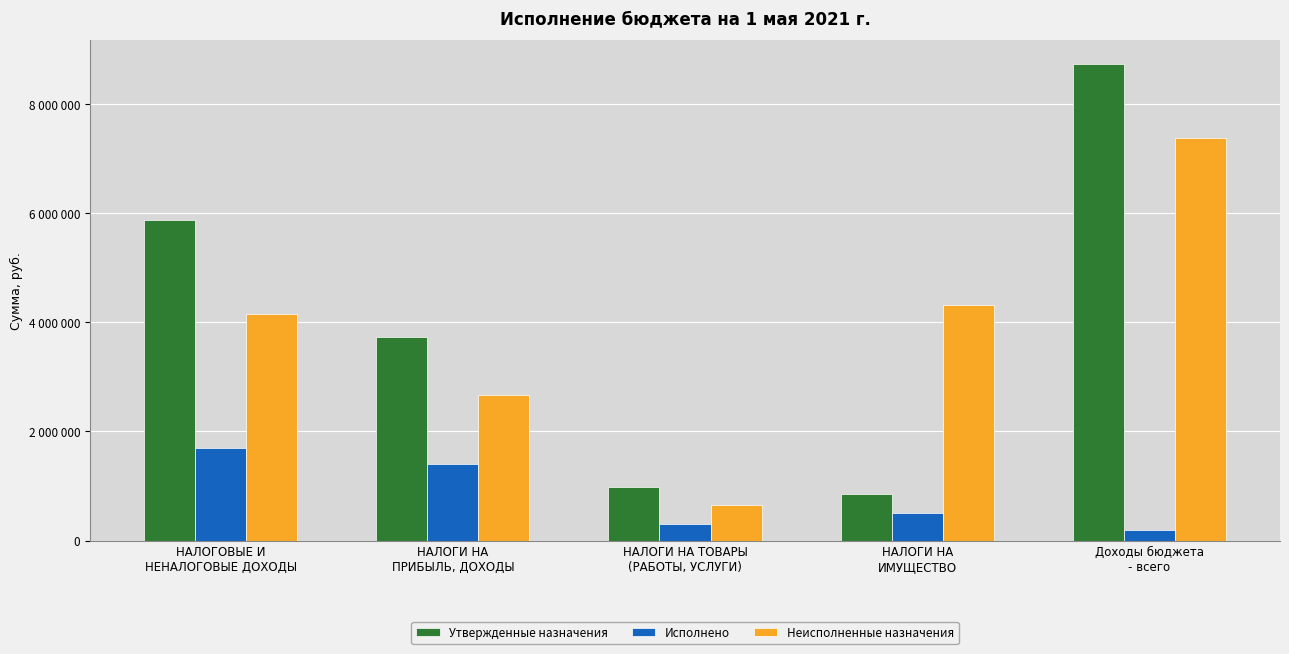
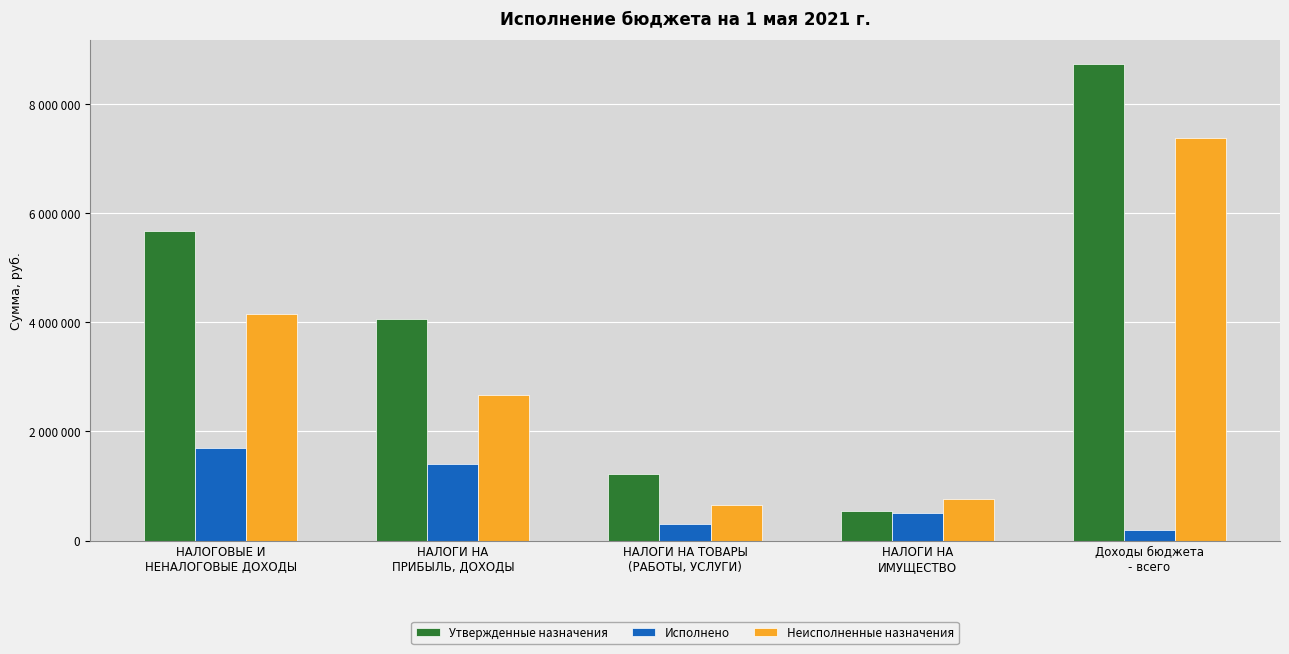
Утвержденные назначения, НАЛОГОВЫЕ И НЕНАЛОГОВЫЕ ДОХОДЫ: 5900000 -> 5700000
Утвержденные назначения, НАЛОГИ НА ПРИБЫЛЬ, ДОХОДЫ: 3700000 -> 4100000
Утвержденные назначения, НАЛОГИ НА ТОВАРЫ (РАБОТЫ, УСЛУГИ): 1000000 -> 1200000
Утвержденные назначения, НАЛОГИ НА ИМУЩЕСТВО: 900000 -> 500000
Неисполненные назначения, НАЛОГИ НА ИМУЩЕСТВО: 4300000 -> 800000
